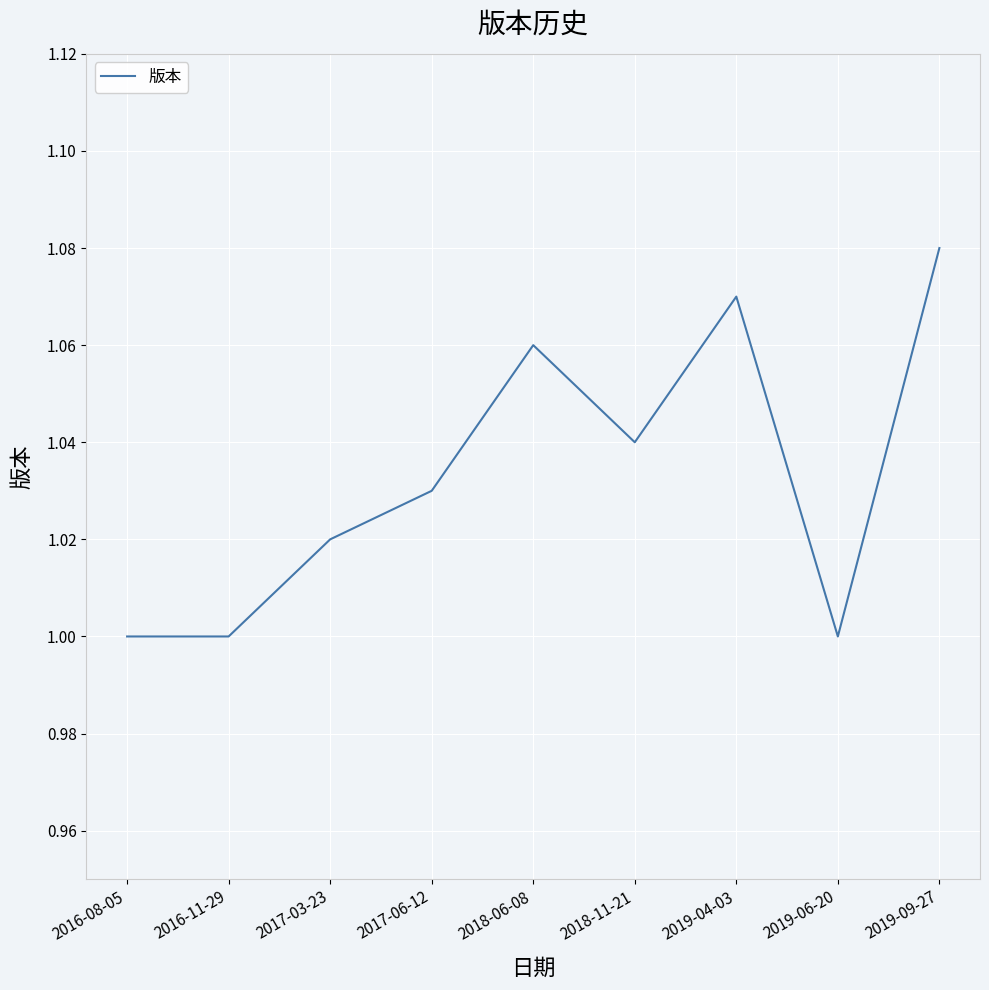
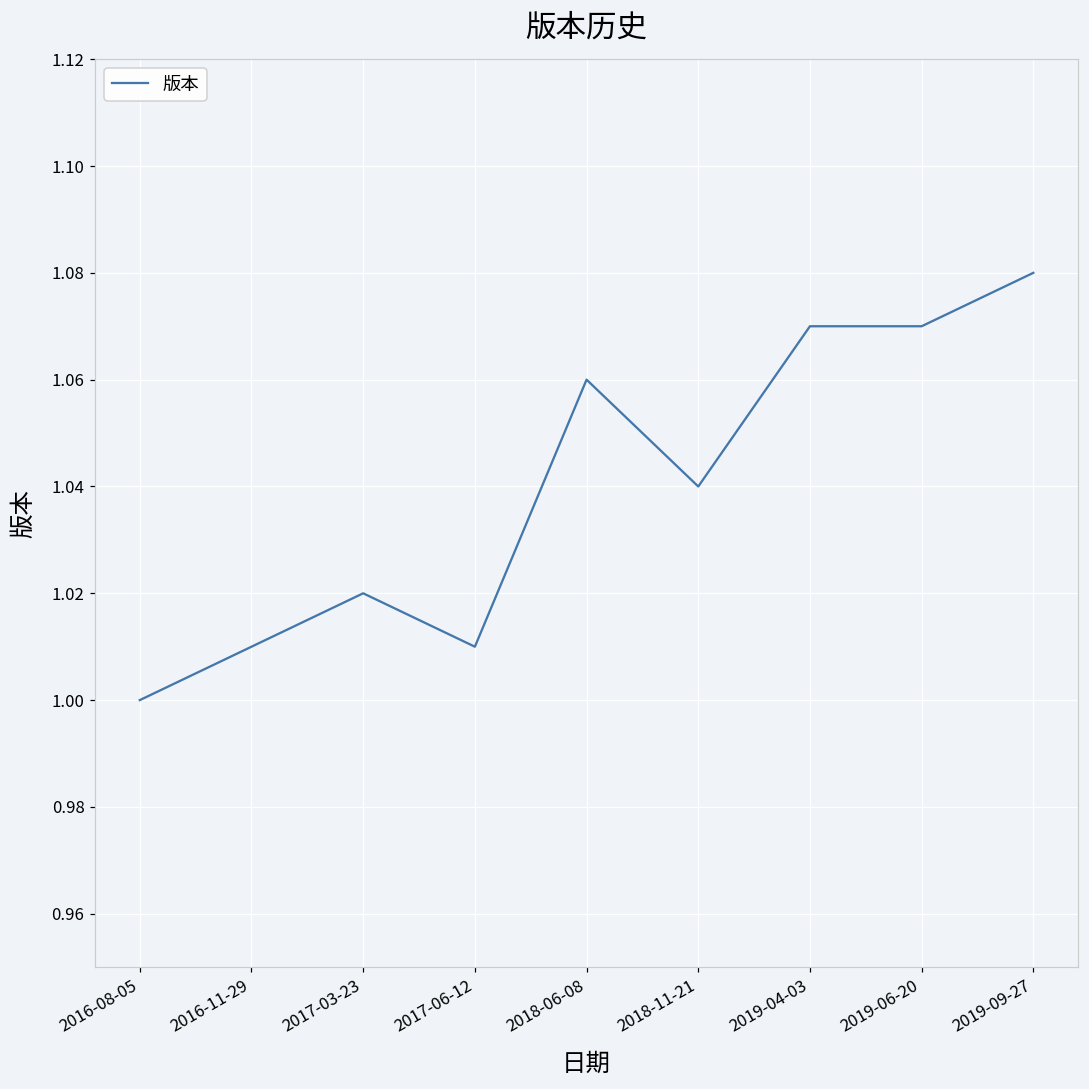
2016-11-29: 1.00 -> 1.01
2017-06-12: 1.03 -> 1.01
2019-06-20: 1.00 -> 1.07
